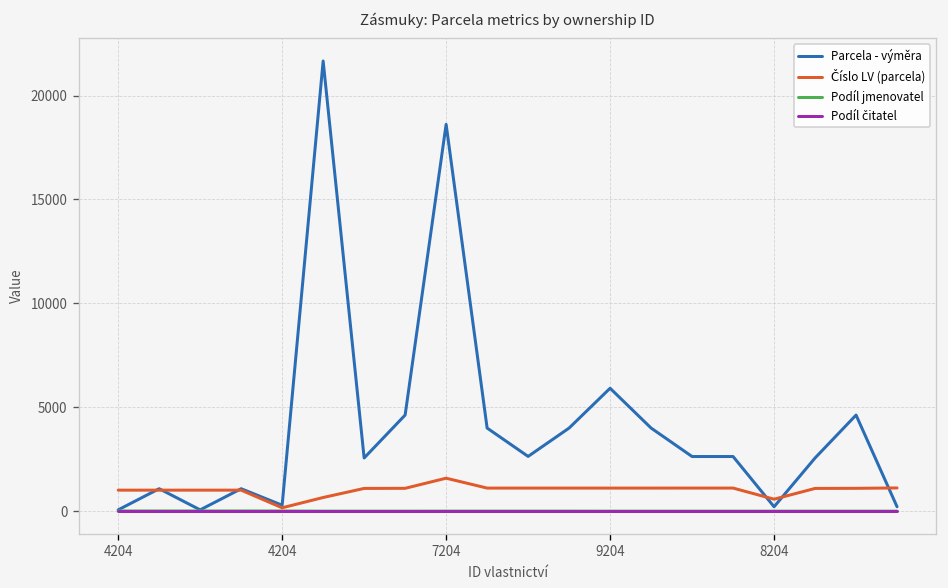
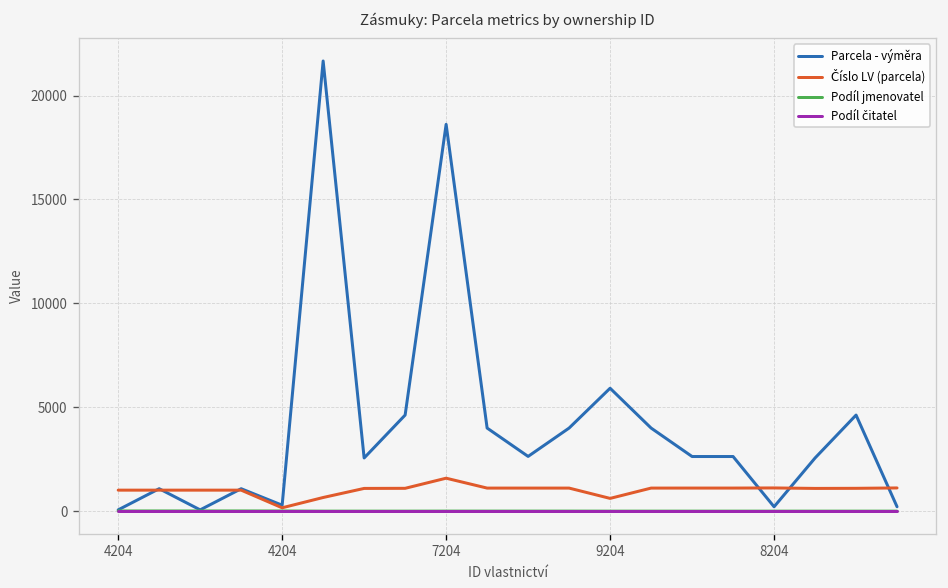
Číslo LV (parcela), 9204: 1100 -> 600
Číslo LV (parcela), 8204: 600 -> 1100
